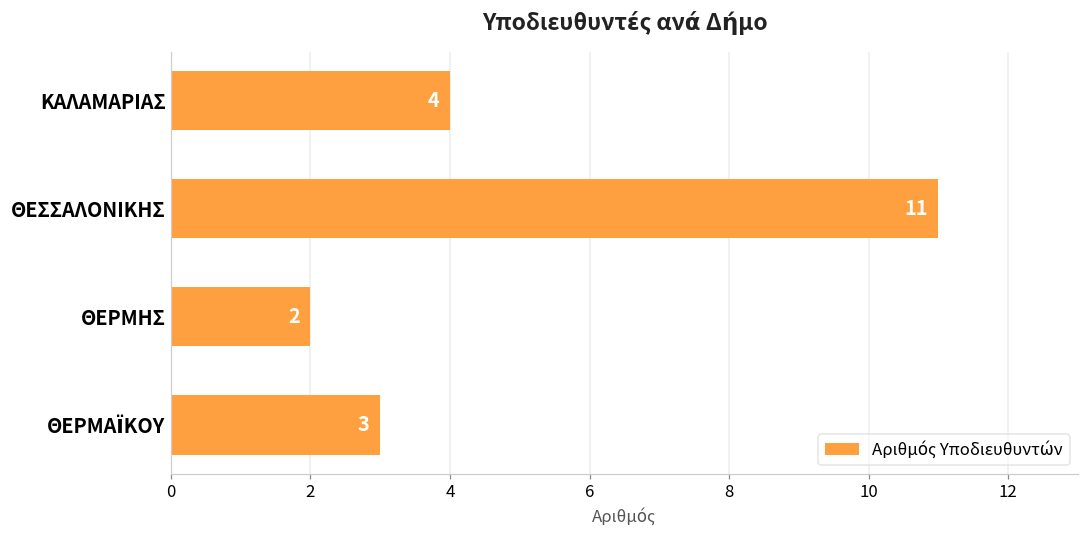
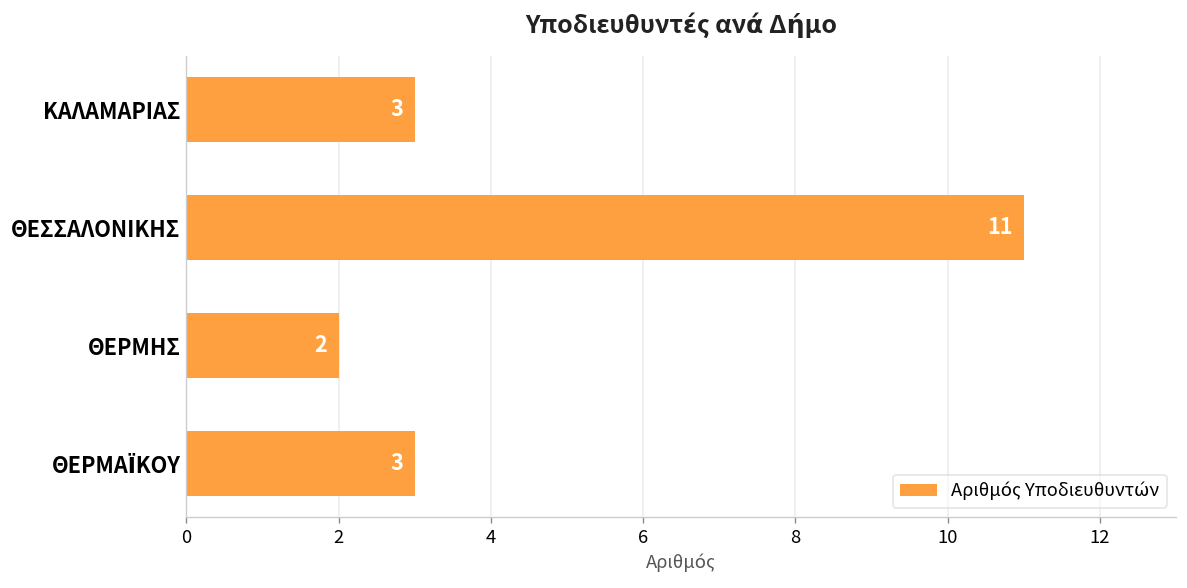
ΚΑΛΑΜΑΡΙΑΣ: 4 -> 3
